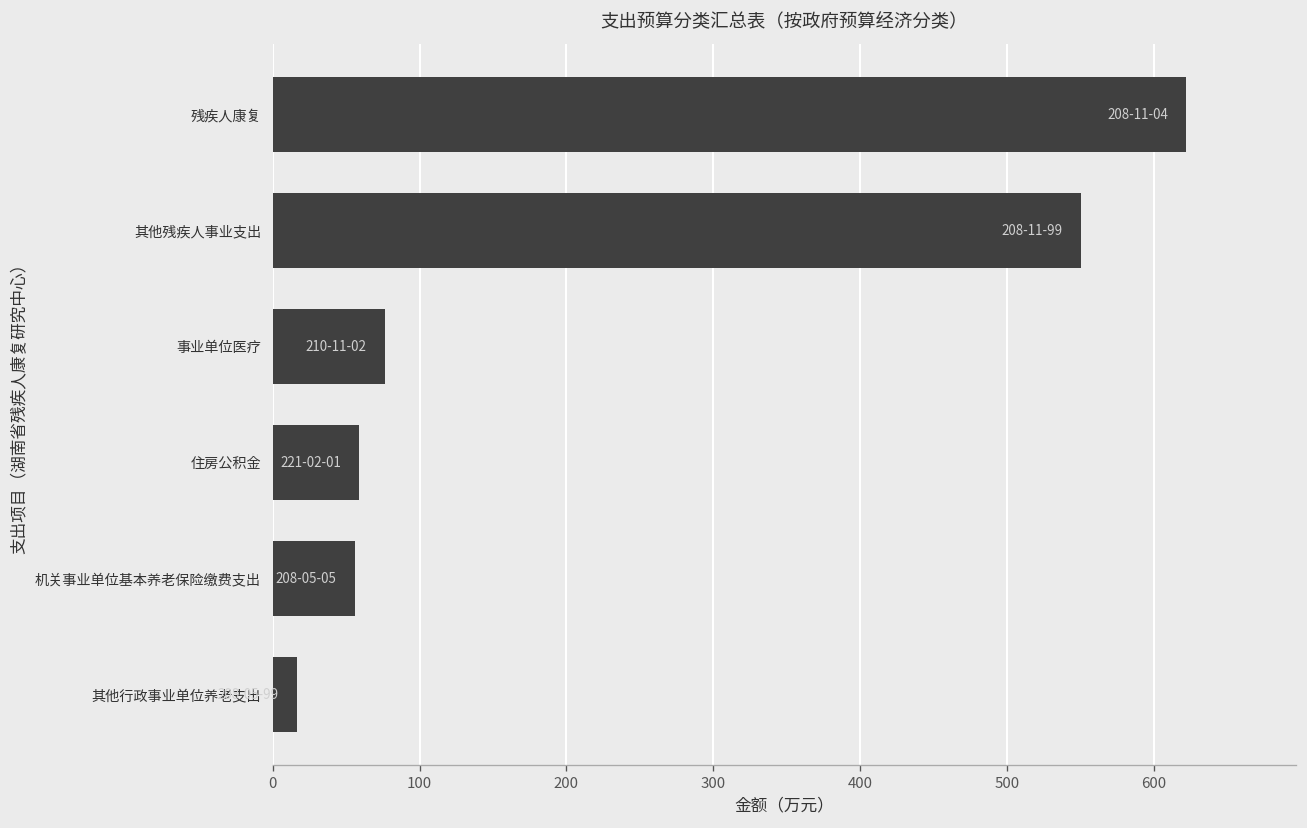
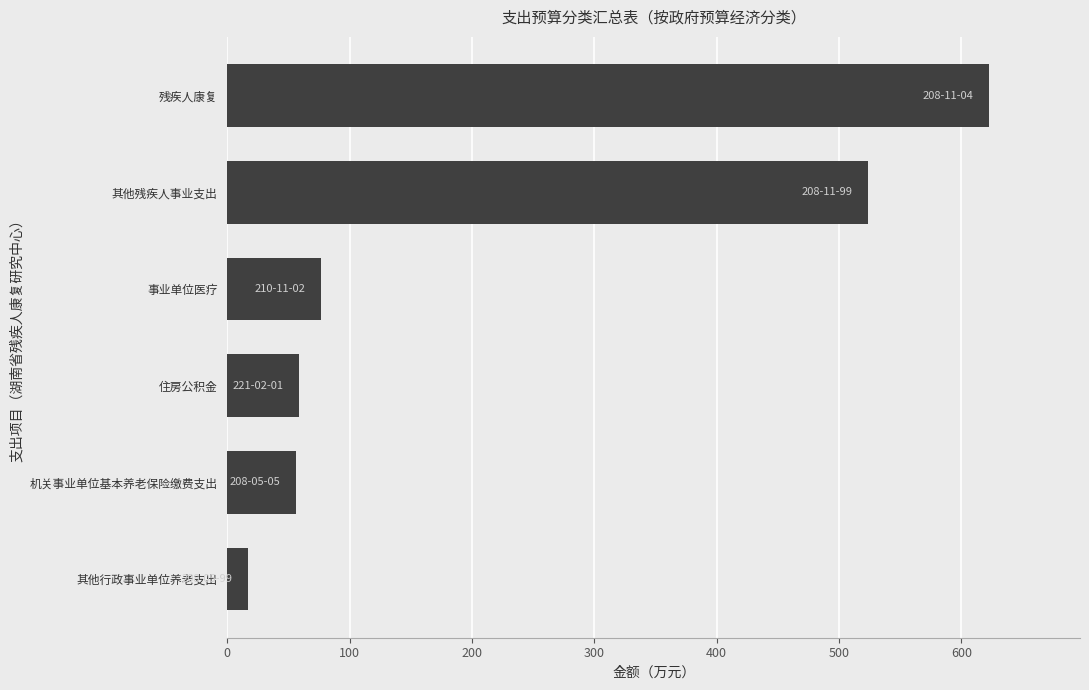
其他残疾人事业支出: 551 -> 523
